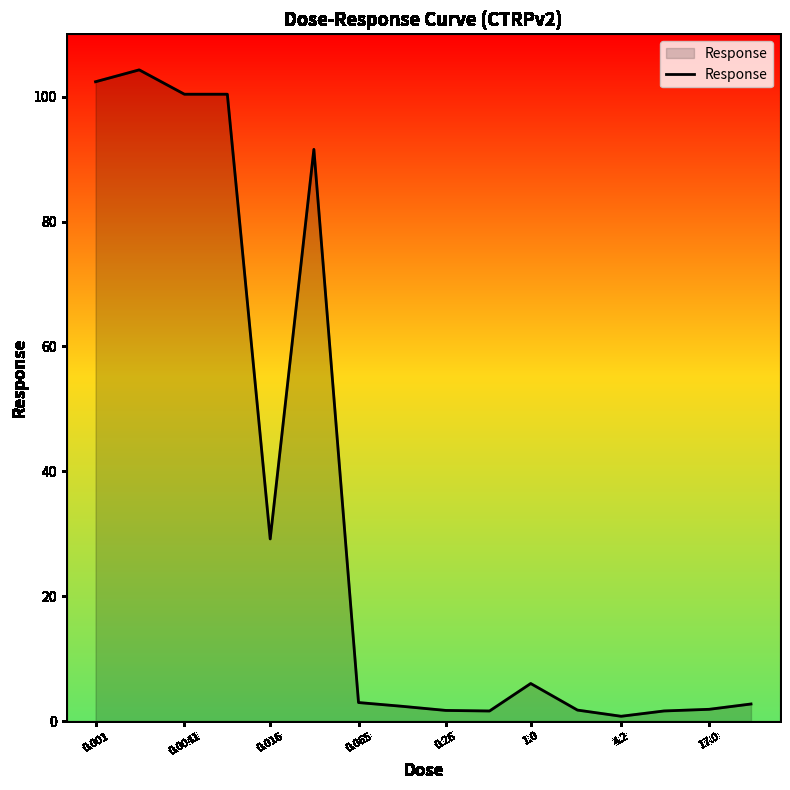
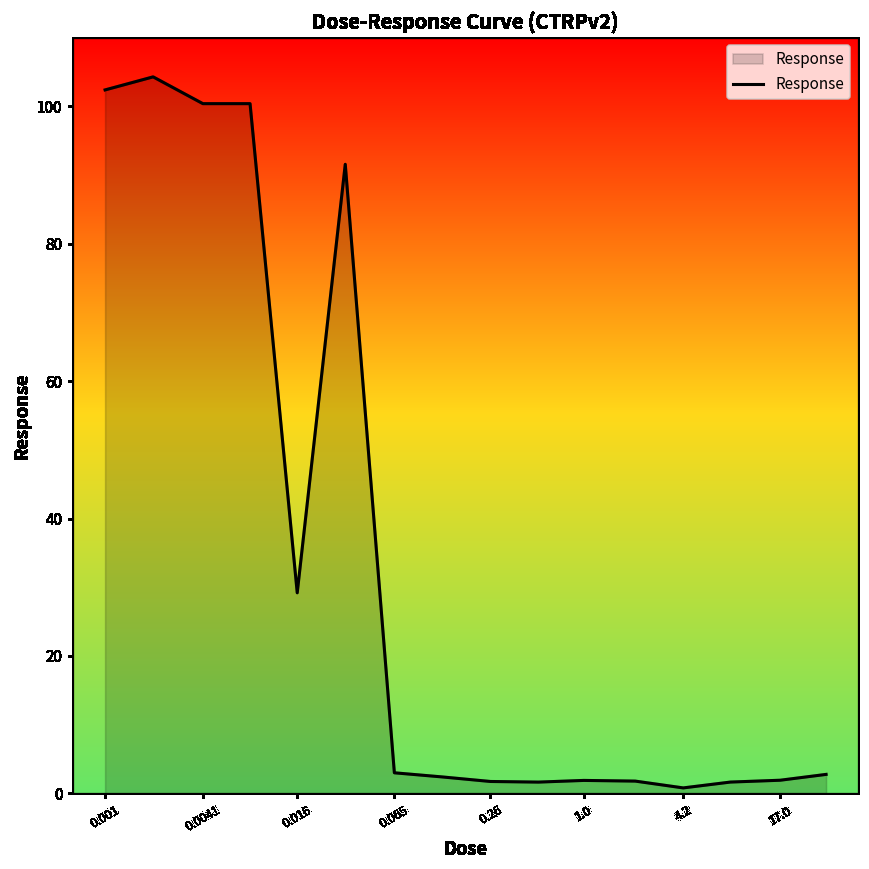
1.0: 6 -> 2
